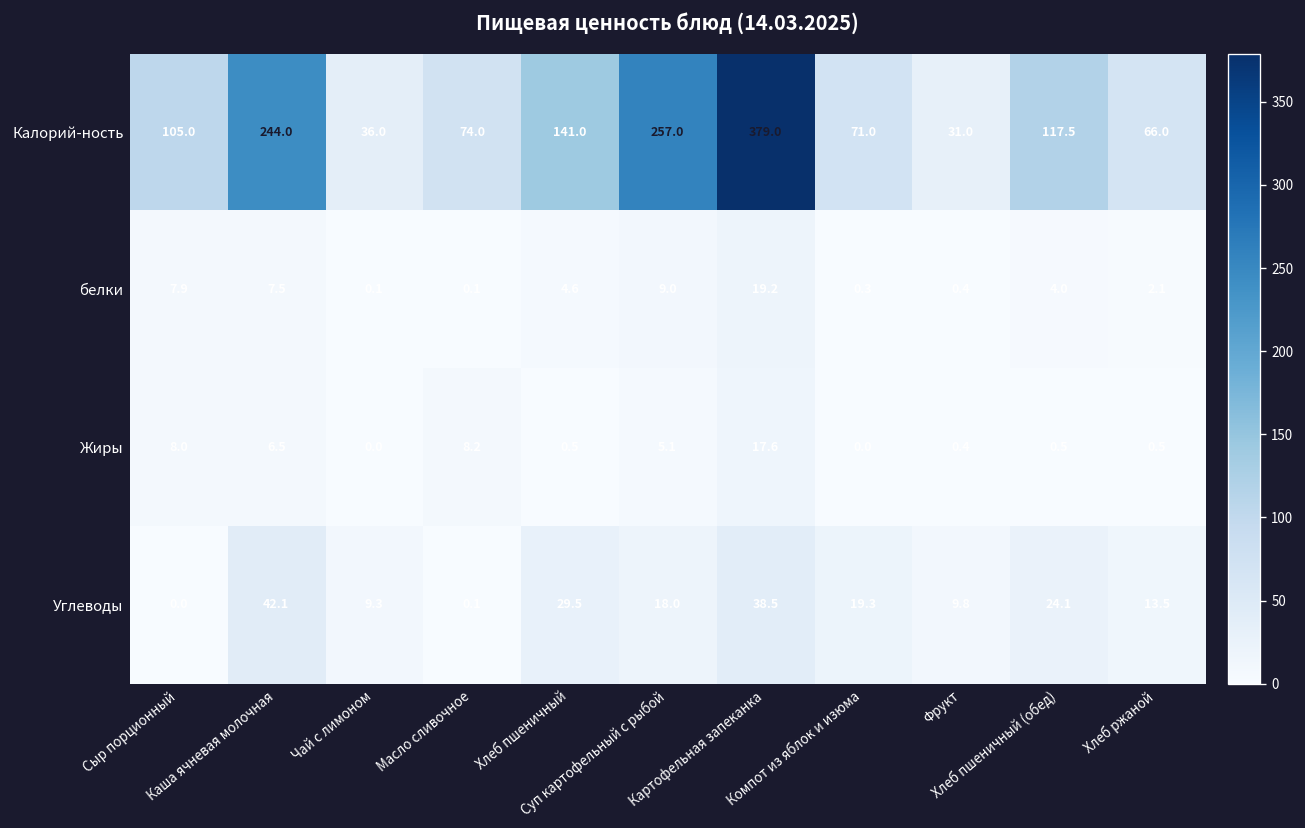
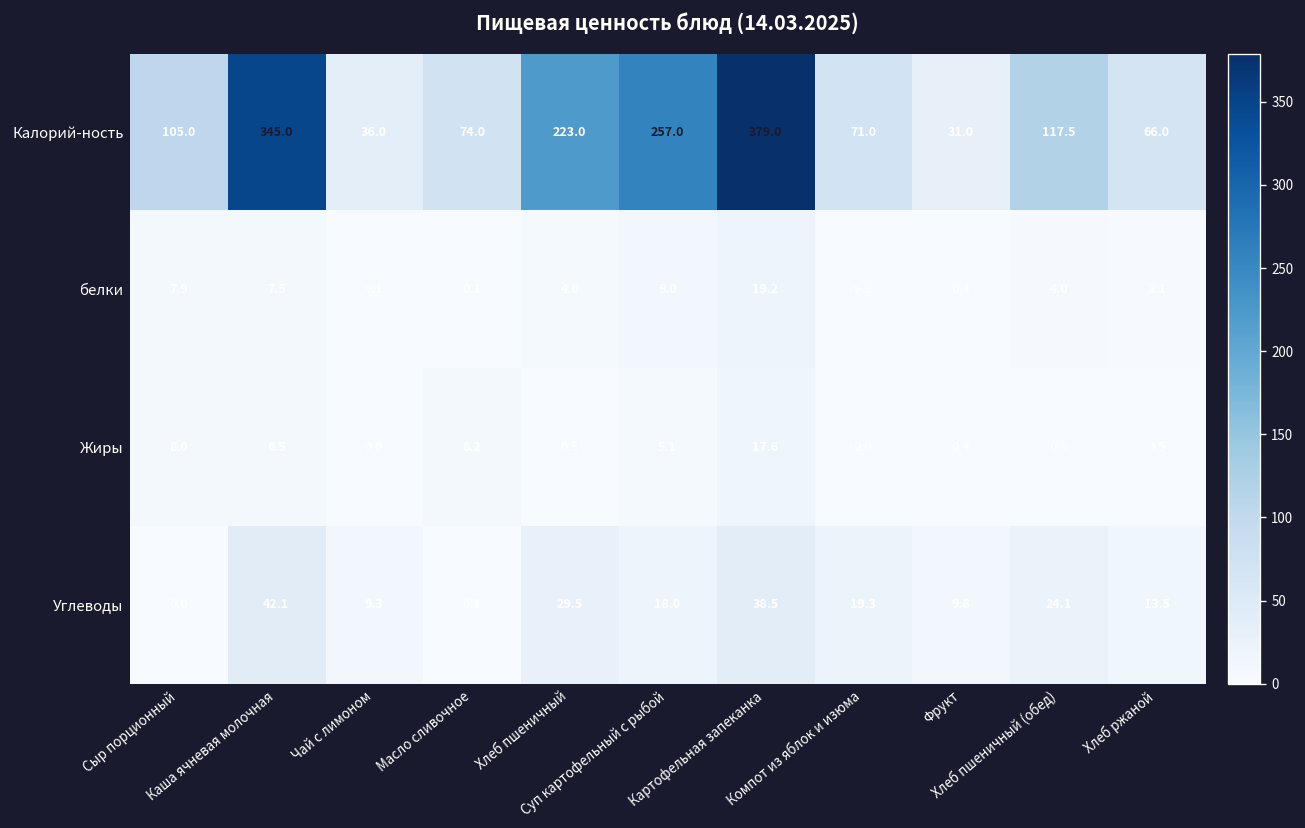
Калорий-ность, Каша ячневая молочная: 244.0 -> 345.0
Калорий-ность, Хлеб пшеничный: 141.0 -> 223.0
